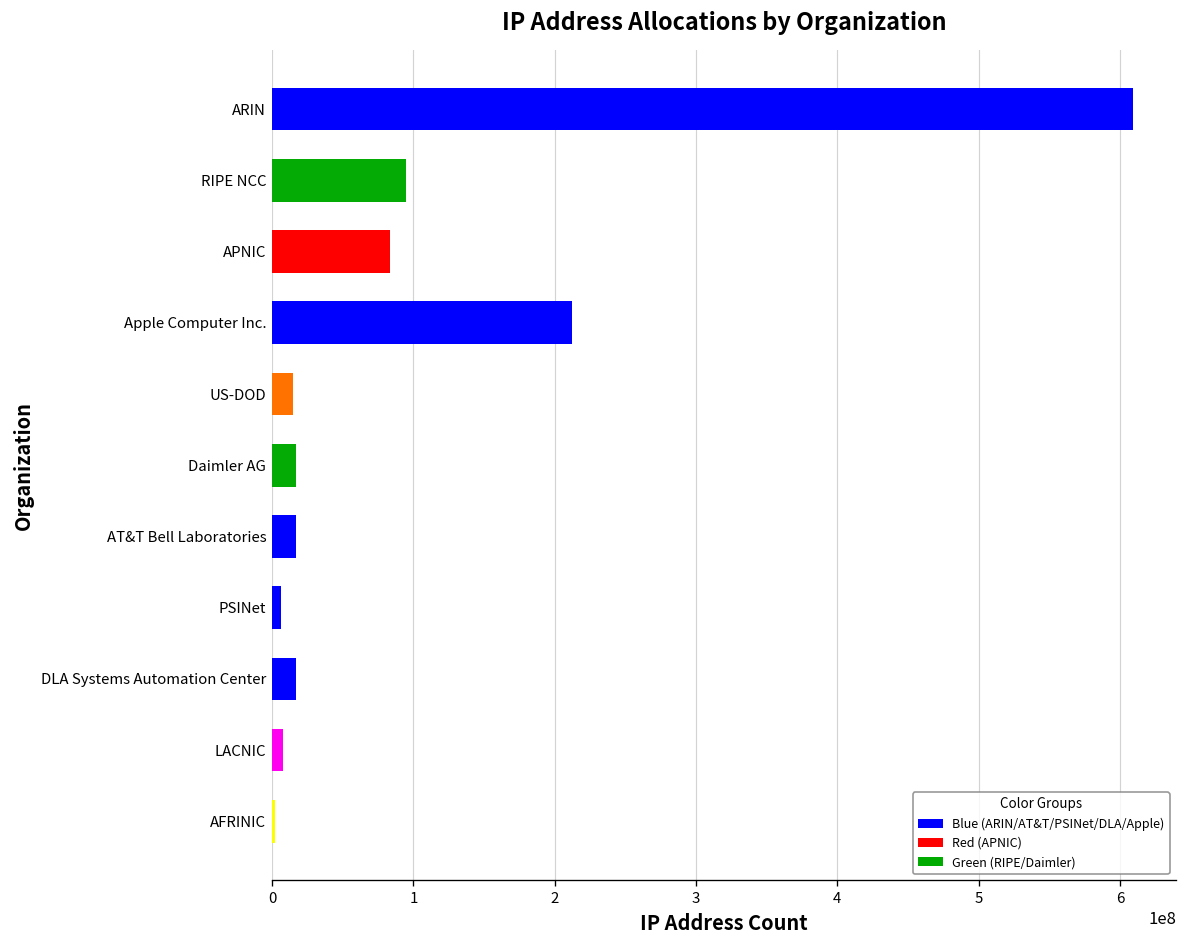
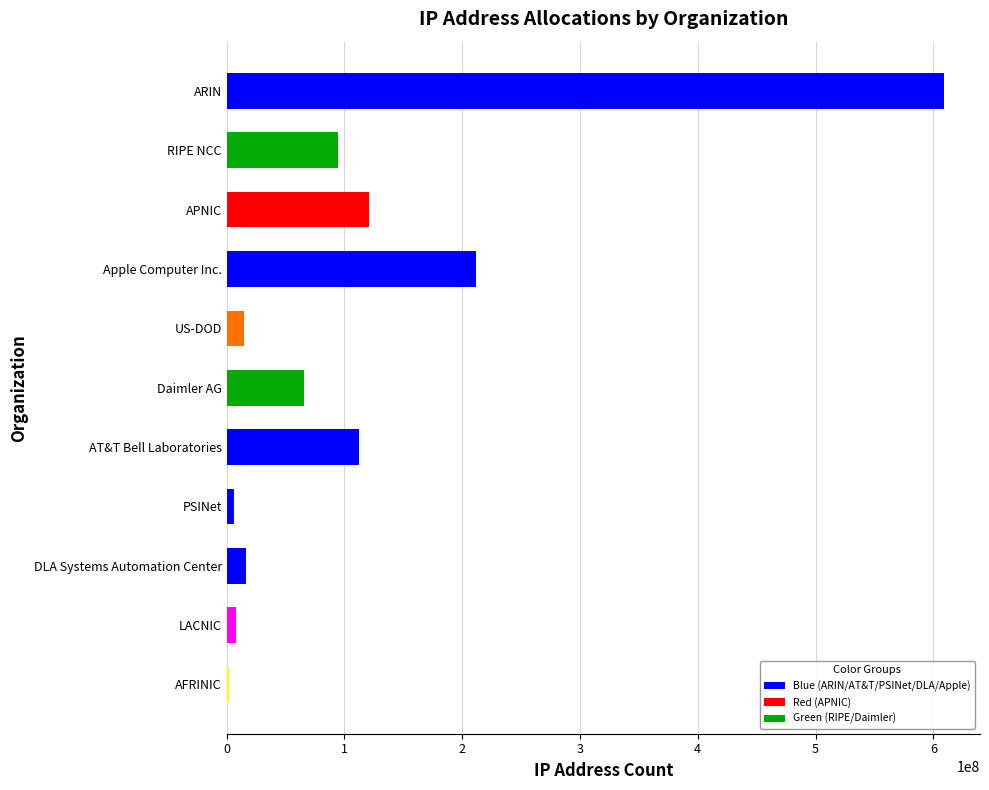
APNIC: 84000000 -> 121000000
Daimler AG: 17000000 -> 66000000
AT&T Bell Laboratories: 17000000 -> 112000000
